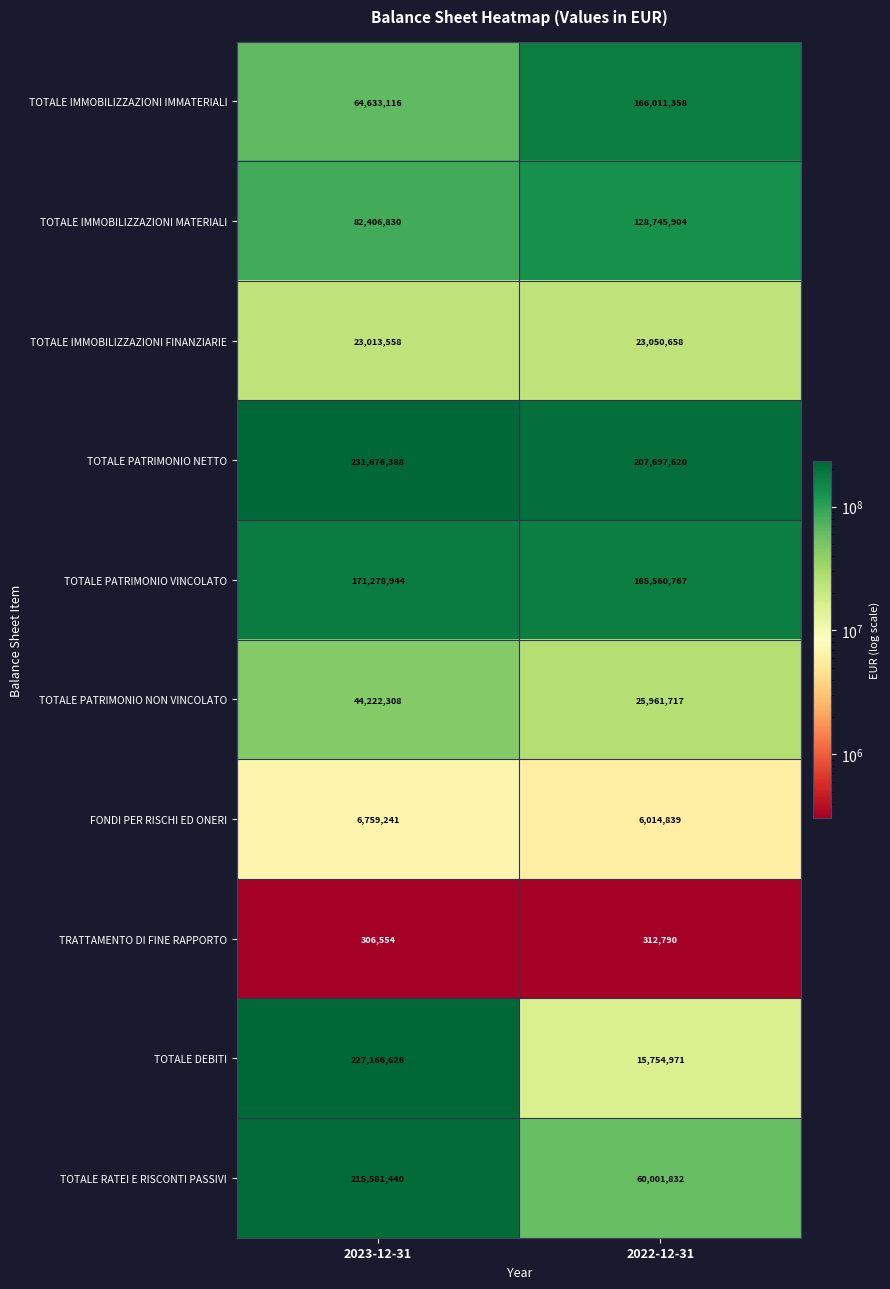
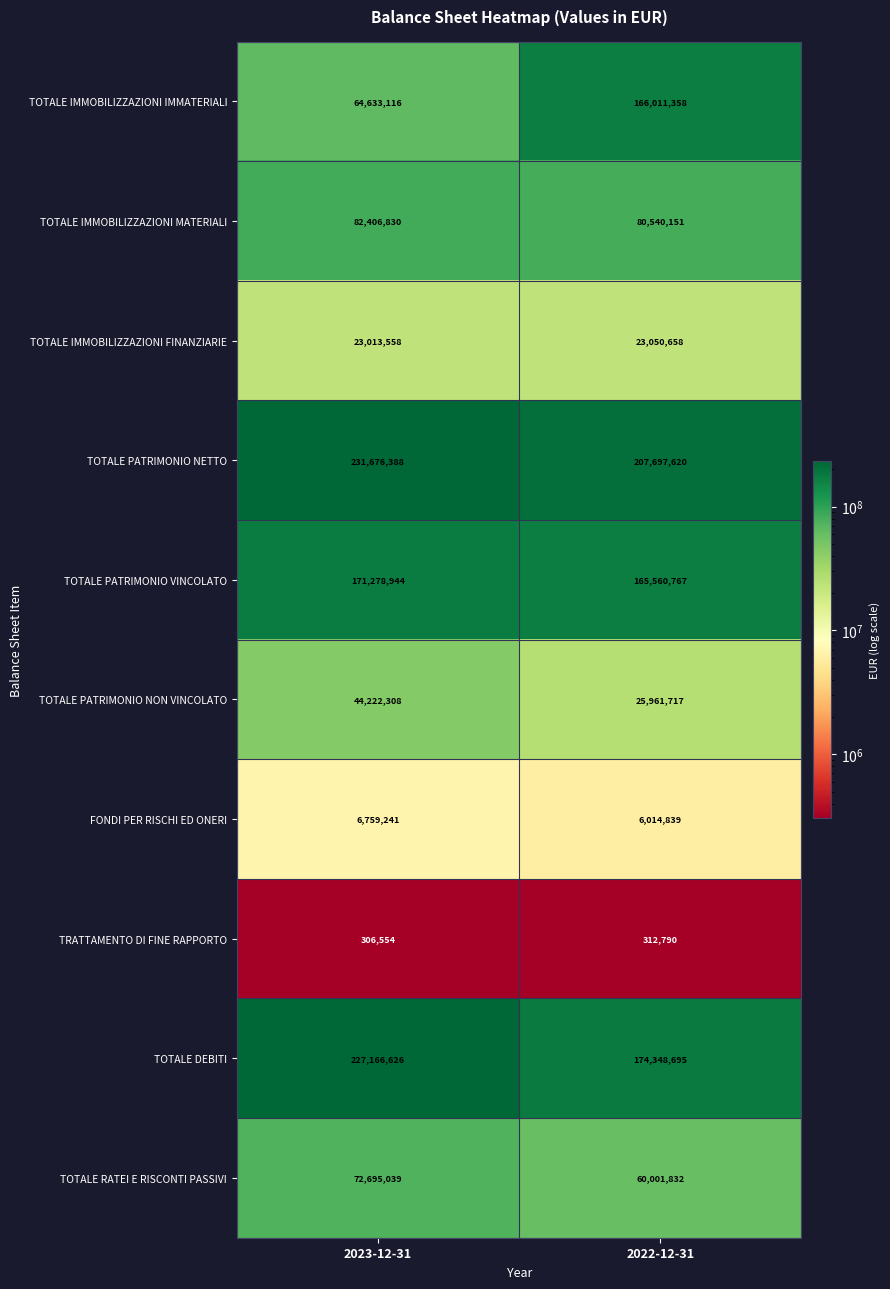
TOTALE IMMOBILIZZAZIONI MATERIALI, 2022-12-31: 128,745,904 -> 80,540,151
TOTALE DEBITI, 2022-12-31: 15,754,971 -> 174,348,695
TOTALE RATEI E RISCONTI PASSIVI, 2023-12-31: 215,581,440 -> 72,695,039
